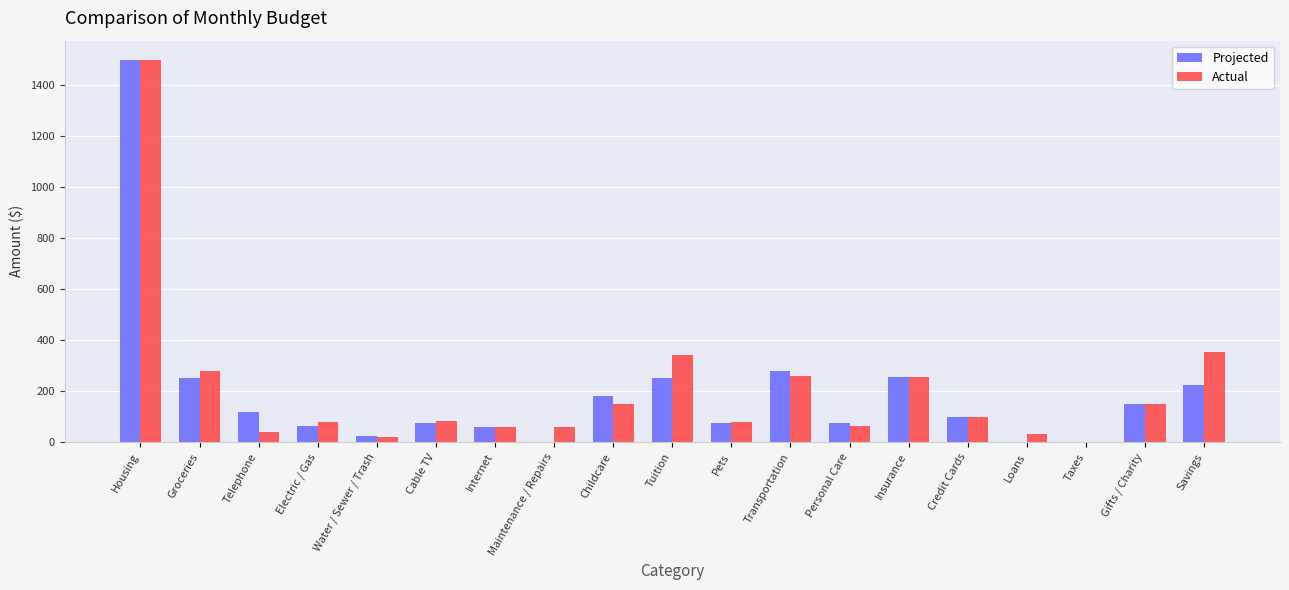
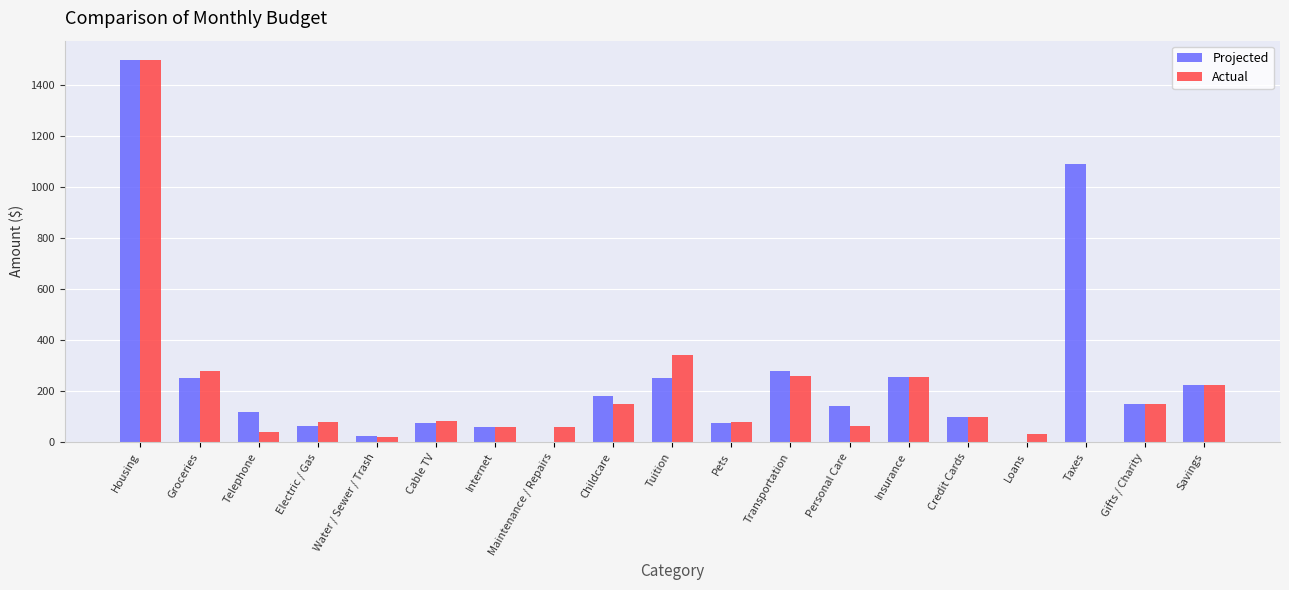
Projected, Personal Care: 80 -> 140
Projected, Taxes: 0 -> 1090
Actual, Savings: 350 -> 230
